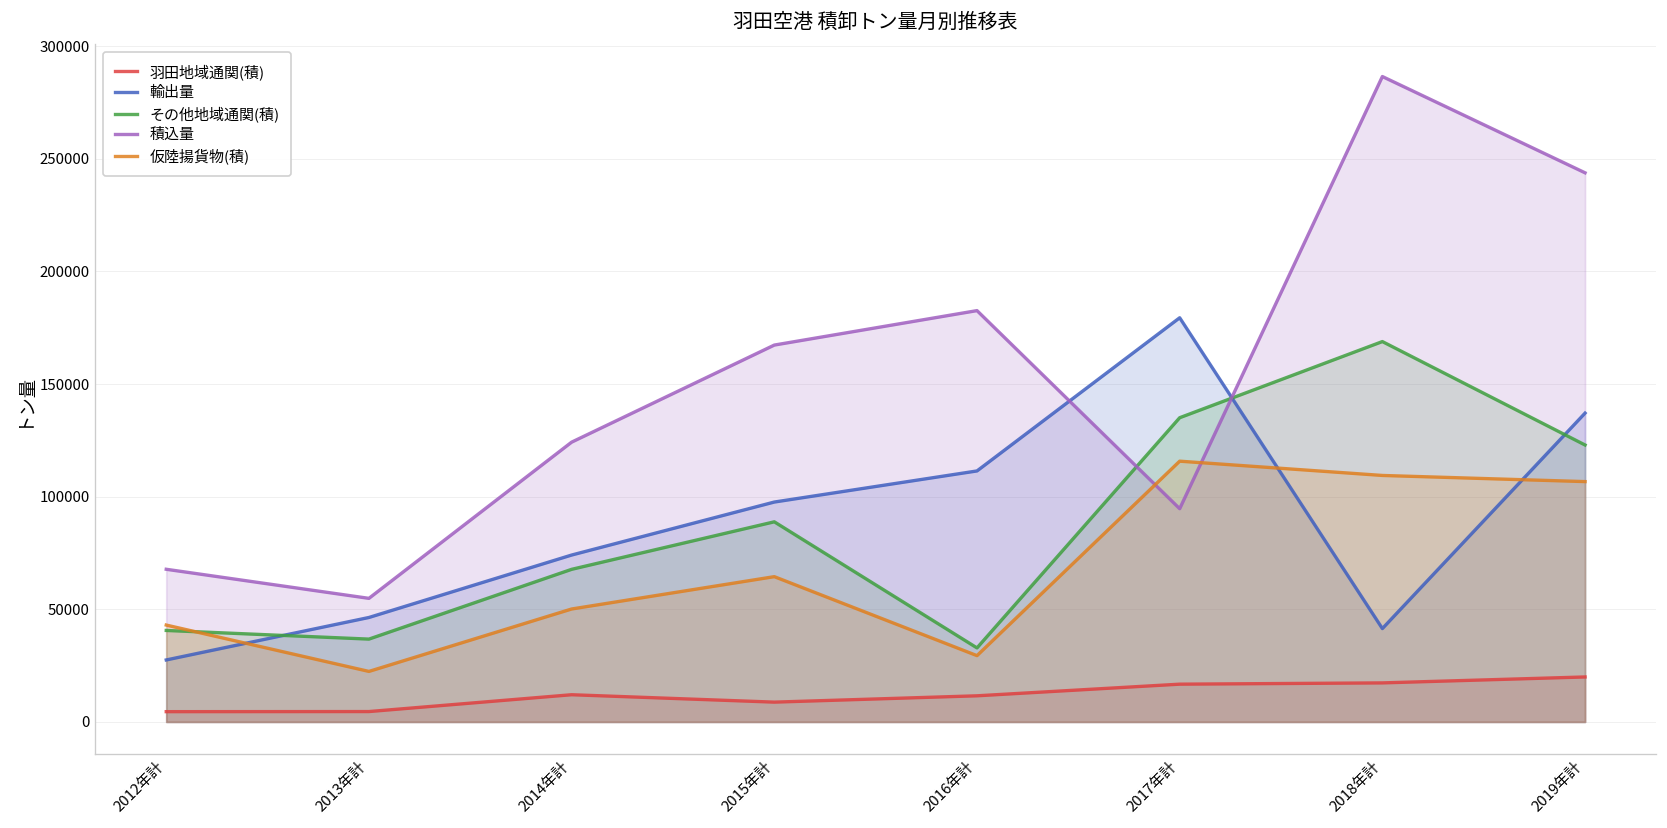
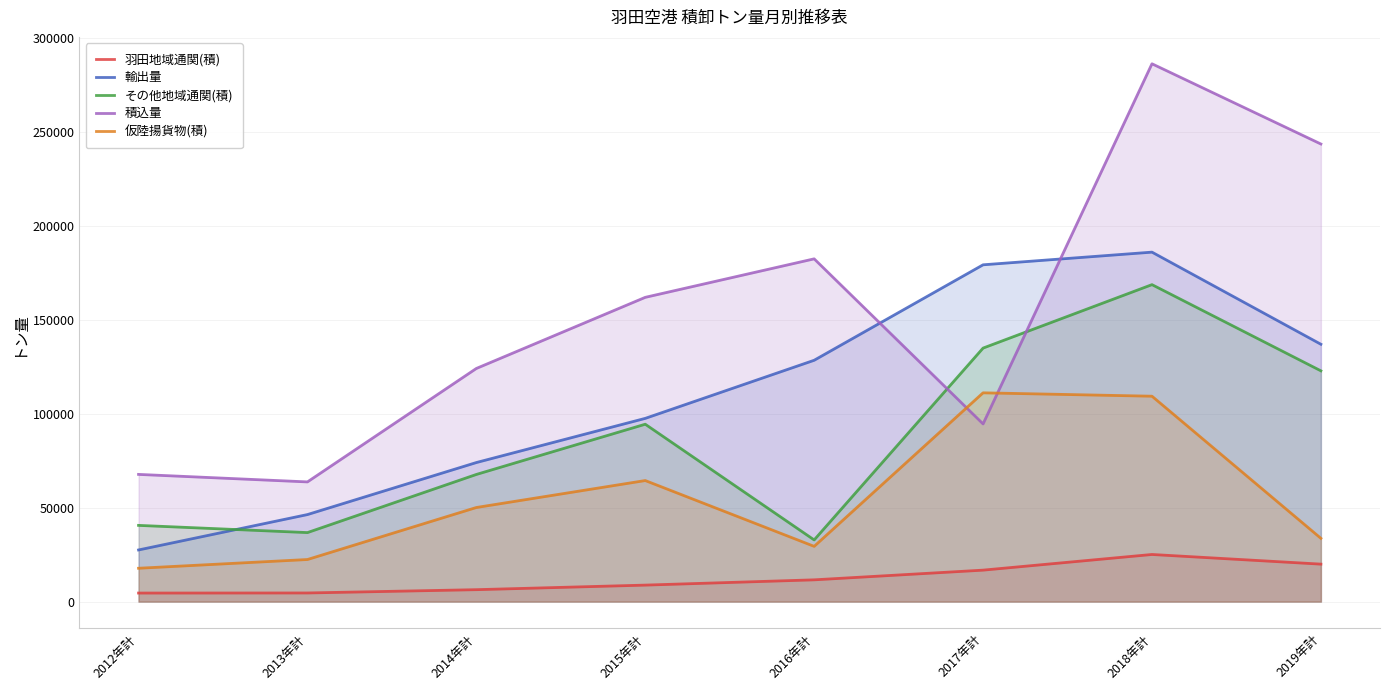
仮陸揚貨物(積), 2012年計: 43000 -> 18000
積込量, 2013年計: 55000 -> 64000
羽田地域通関(積), 2014年計: 12000 -> 6000
その他地域通関(積), 2015年計: 89000 -> 94000
積込量, 2015年計: 167000 -> 162000
輸出量, 2016年計: 111000 -> 129000
仮陸揚貨物(積), 2017年計: 116000 -> 111000
羽田地域通関(積), 2018年計: 17000 -> 25000
輸出量, 2018年計: 41000 -> 186000
仮陸揚貨物(積), 2019年計: 107000 -> 34000
